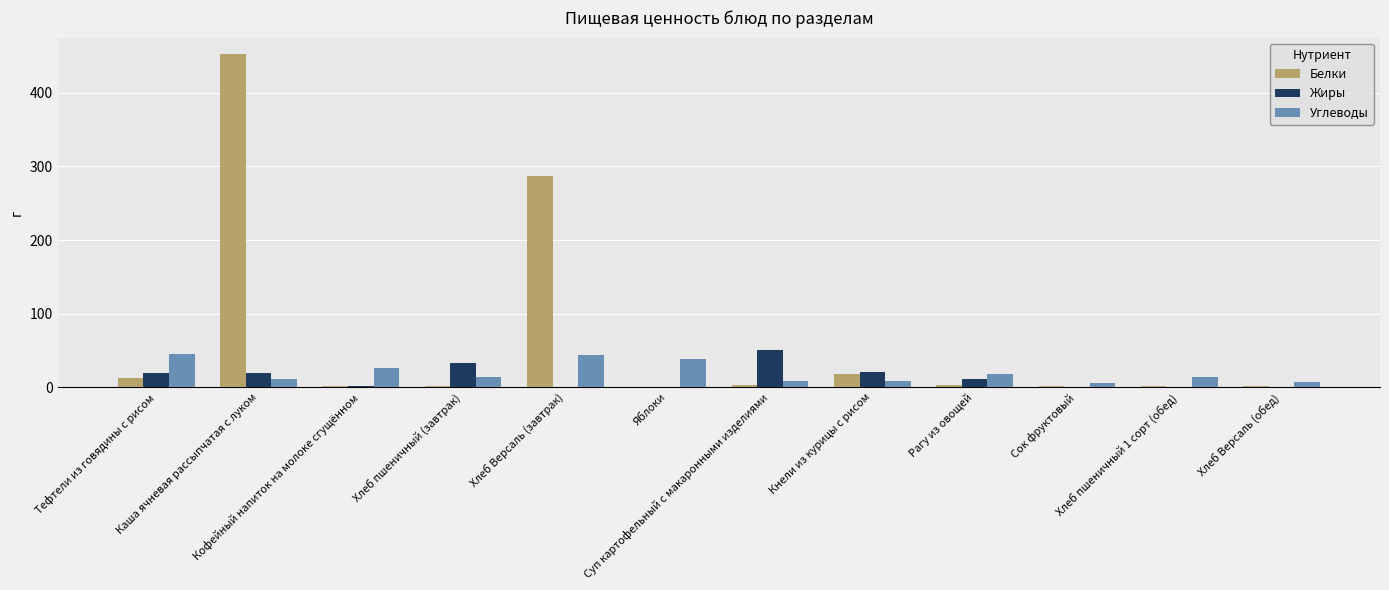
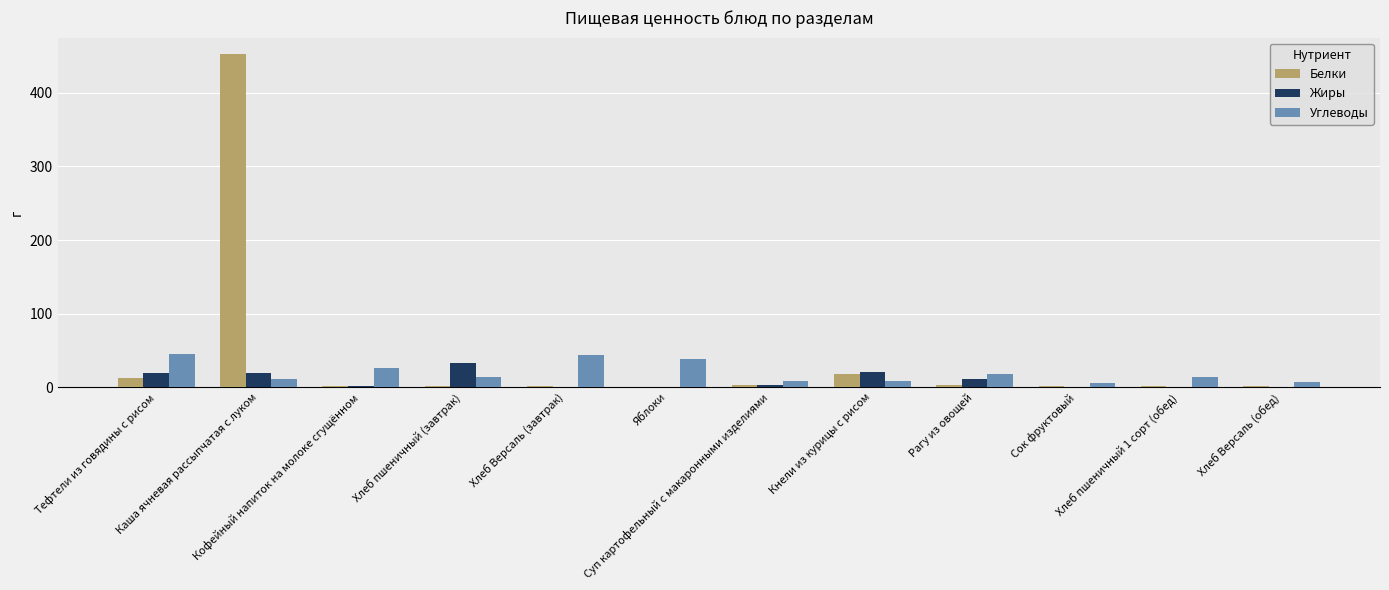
Белки, Хлеб Версаль (завтрак): 290 -> 0
Жиры, Суп картофельный с макаронными изделиями: 50 -> 0
